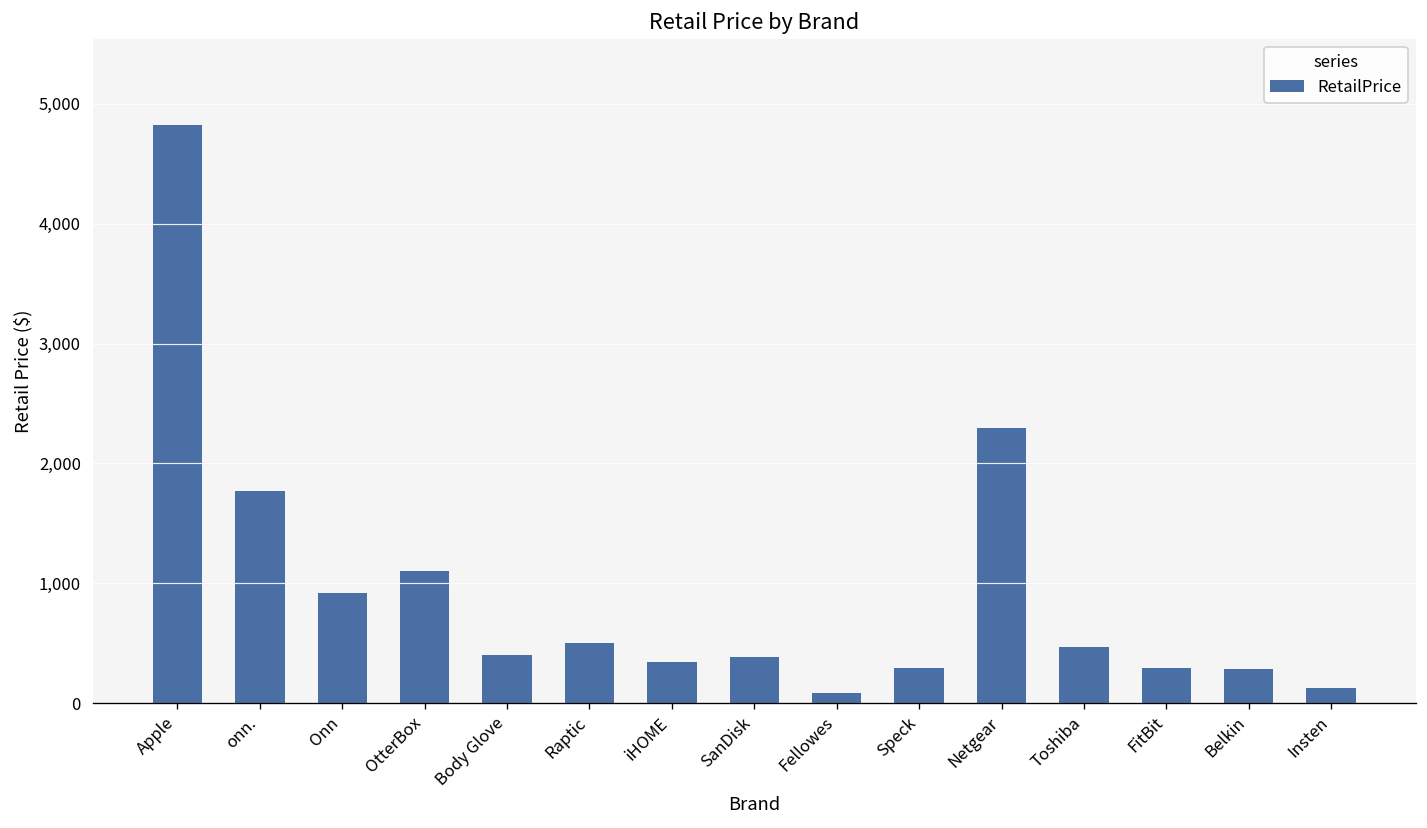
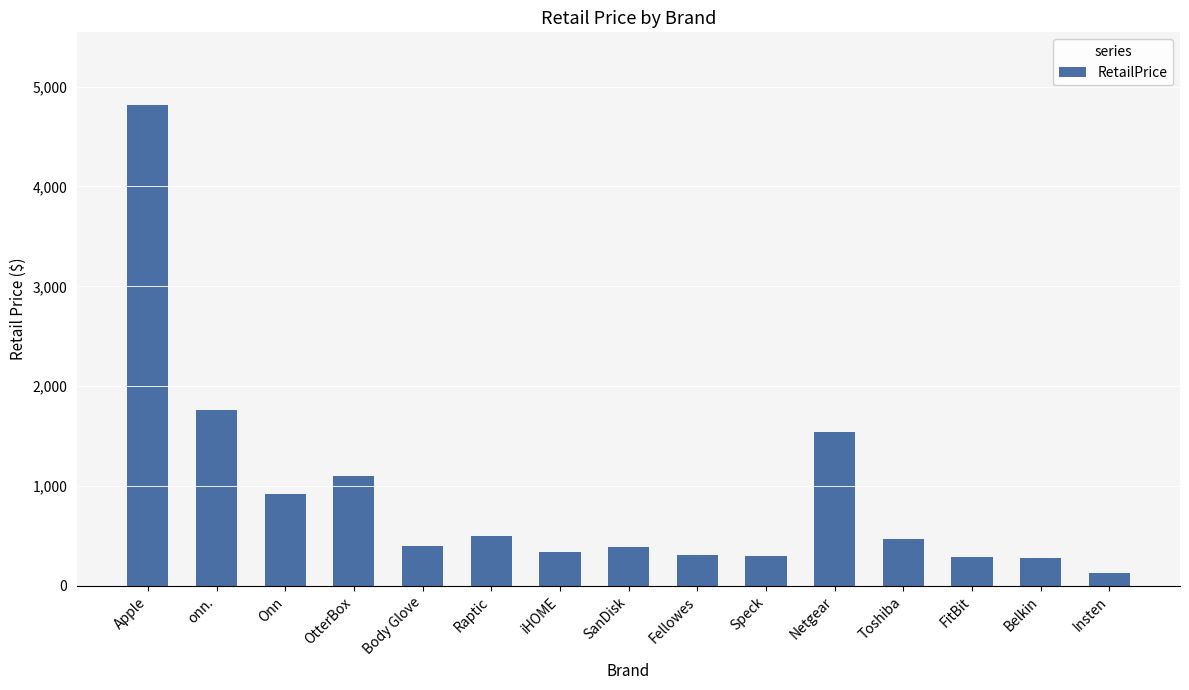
Fellowes: 100 -> 300
Netgear: 2,300 -> 1,500
